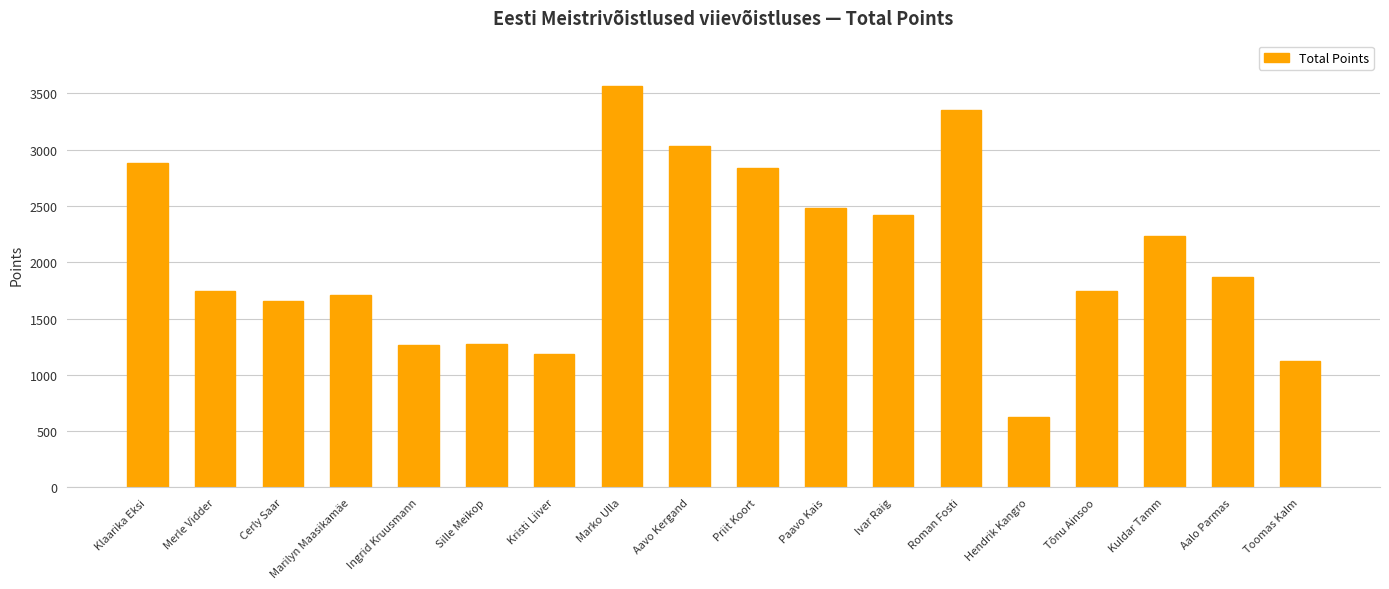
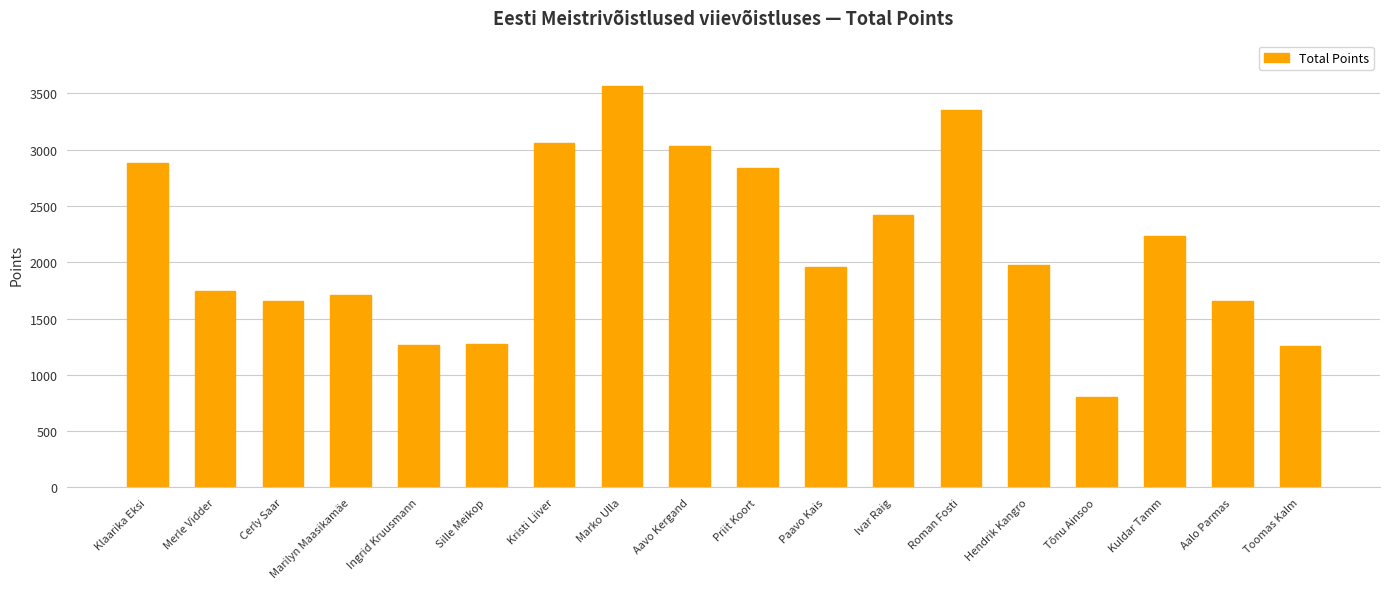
Kristi Liiver: 1180 -> 3060
Paavo Kais: 2490 -> 1960
Hendrik Kangro: 630 -> 1970
Tõnu Ainsoo: 1740 -> 800
Aalo Parmas: 1870 -> 1650
Toomas Kalm: 1130 -> 1260
